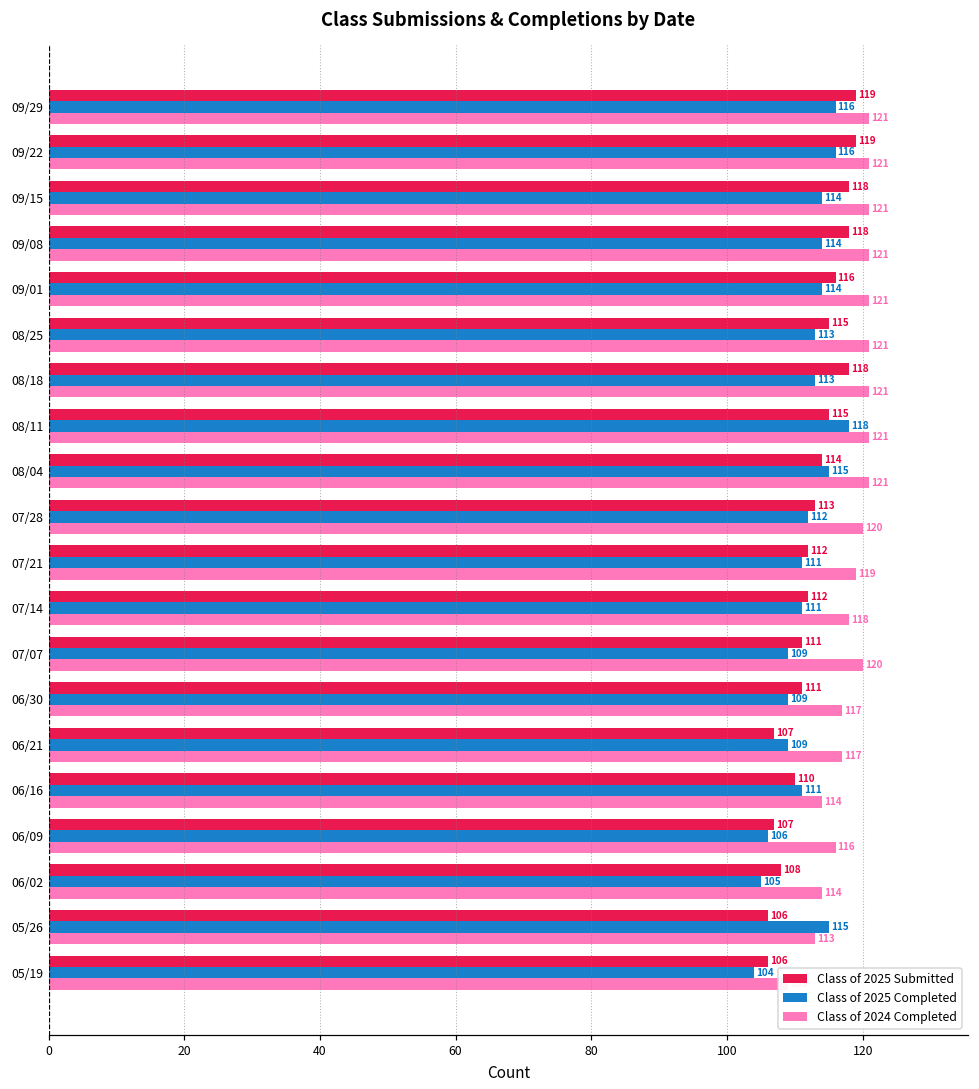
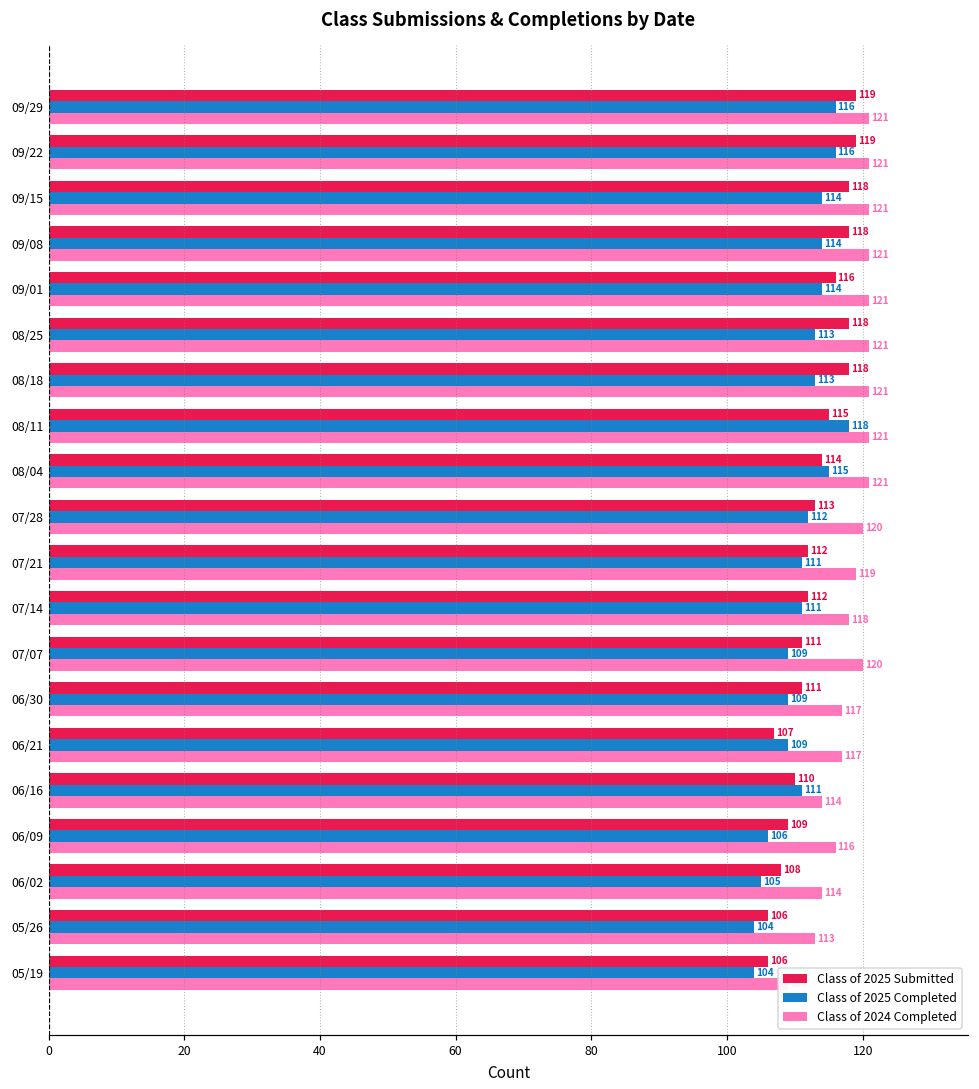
Class of 2025 Submitted, 08/25: 115 -> 118
Class of 2025 Submitted, 06/09: 107 -> 109
Class of 2025 Completed, 05/26: 115 -> 104
